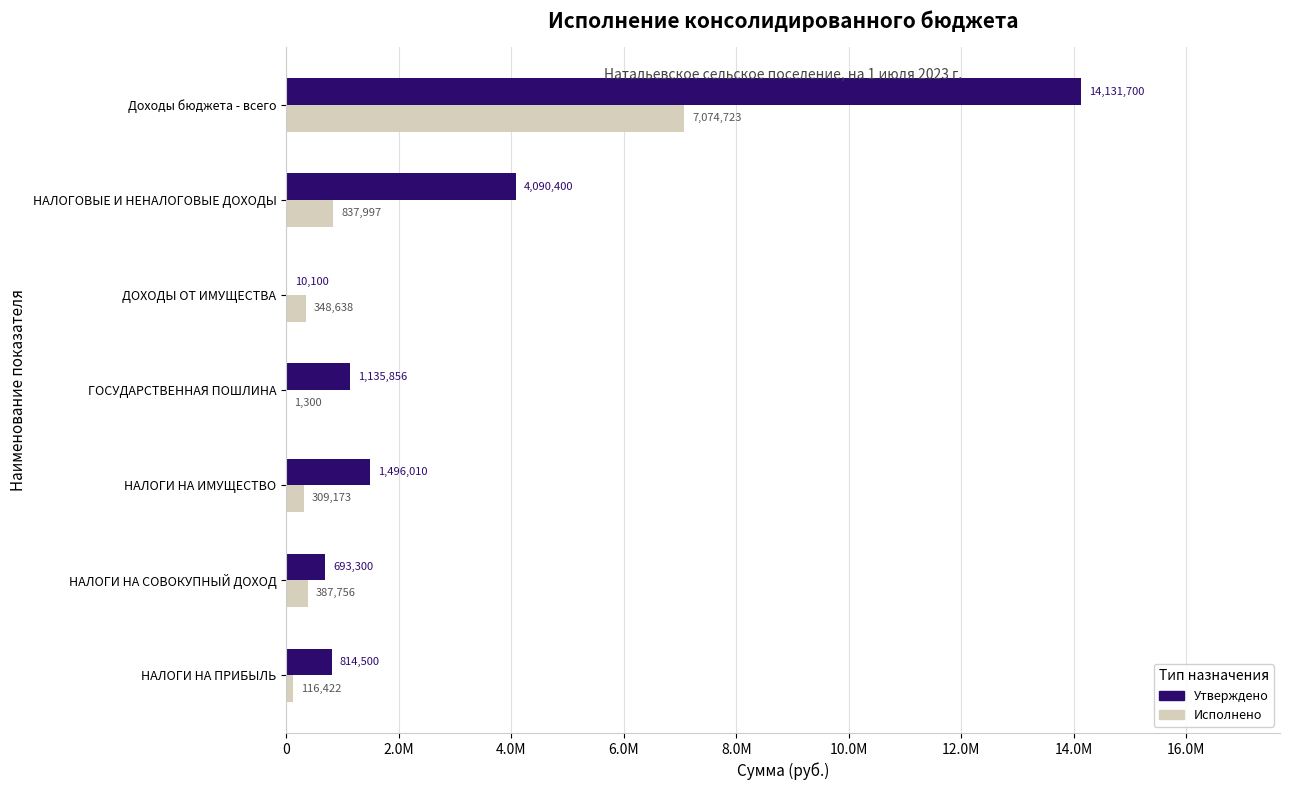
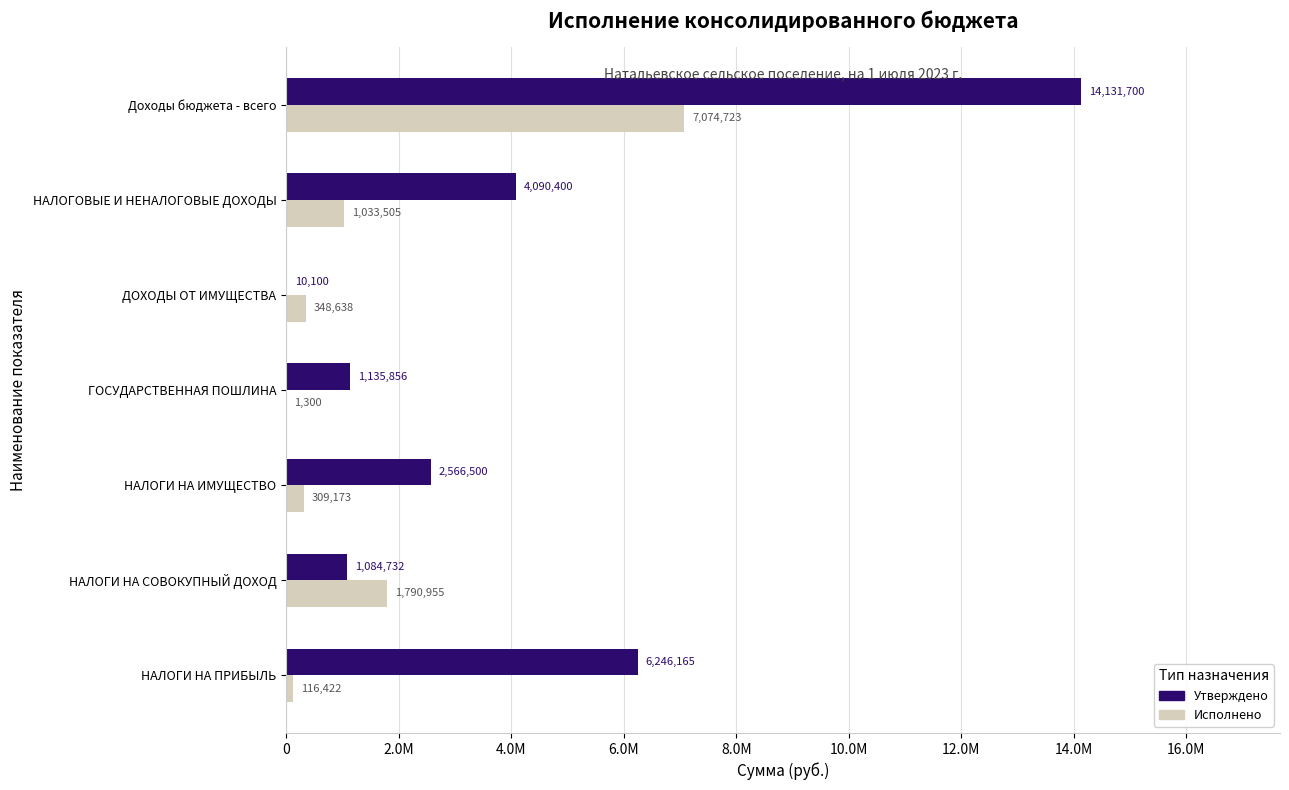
Исполнено, НАЛОГОВЫЕ И НЕНАЛОГОВЫЕ ДОХОДЫ: 837,997 -> 1,033,505
Утверждено, НАЛОГИ НА ИМУЩЕСТВО: 1,496,010 -> 2,566,500
Утверждено, НАЛОГИ НА СОВОКУПНЫЙ ДОХОД: 693,300 -> 1,084,732
Исполнено, НАЛОГИ НА СОВОКУПНЫЙ ДОХОД: 387,756 -> 1,790,955
Утверждено, НАЛОГИ НА ПРИБЫЛЬ: 814,500 -> 6,246,165
